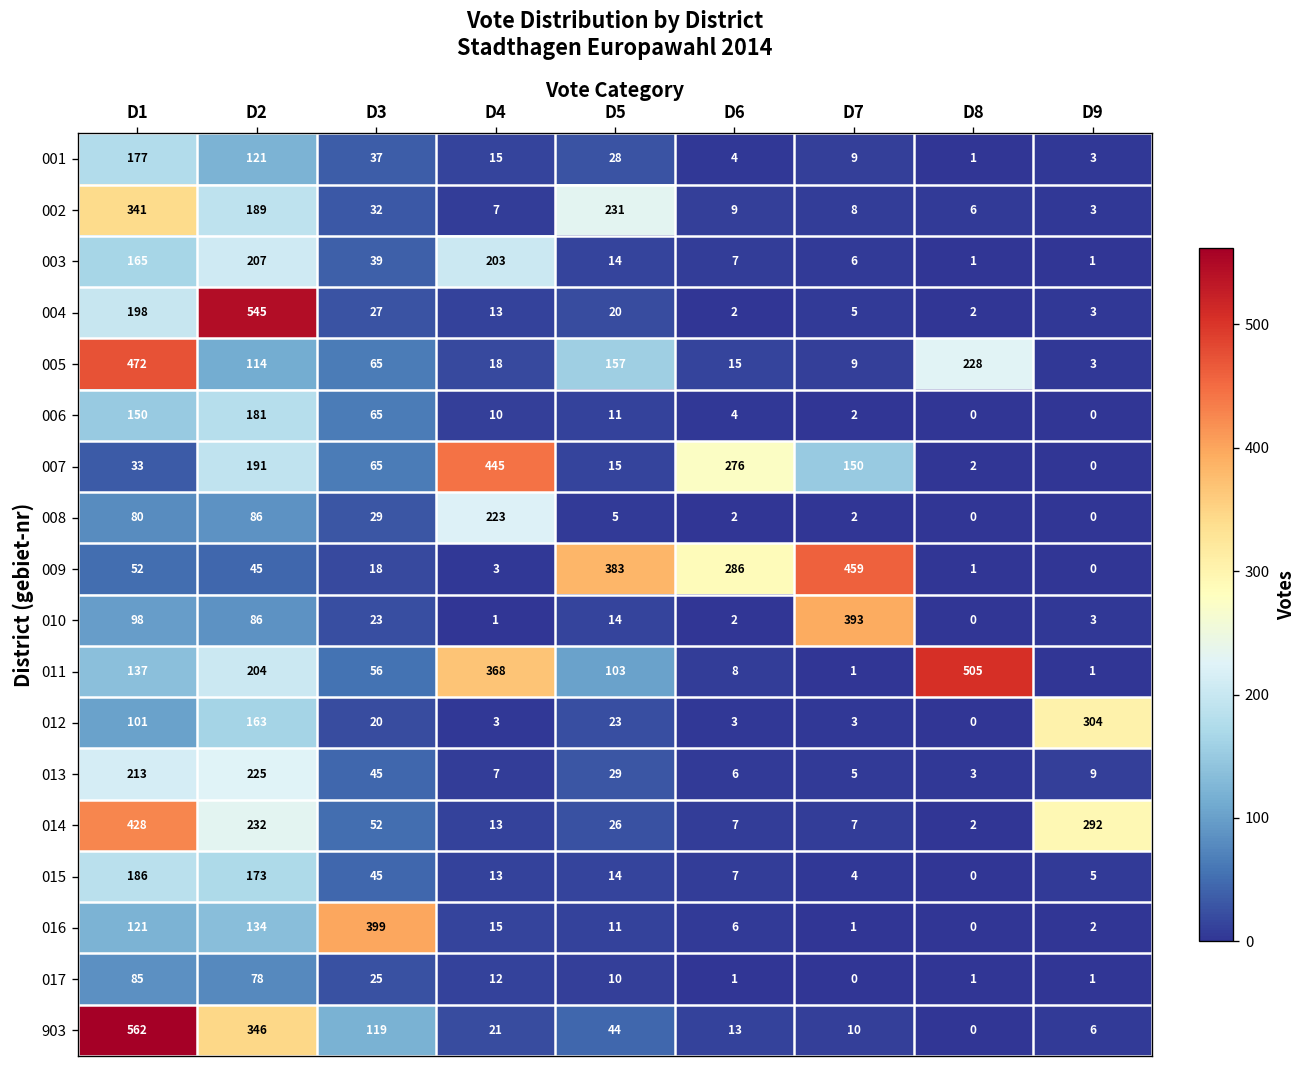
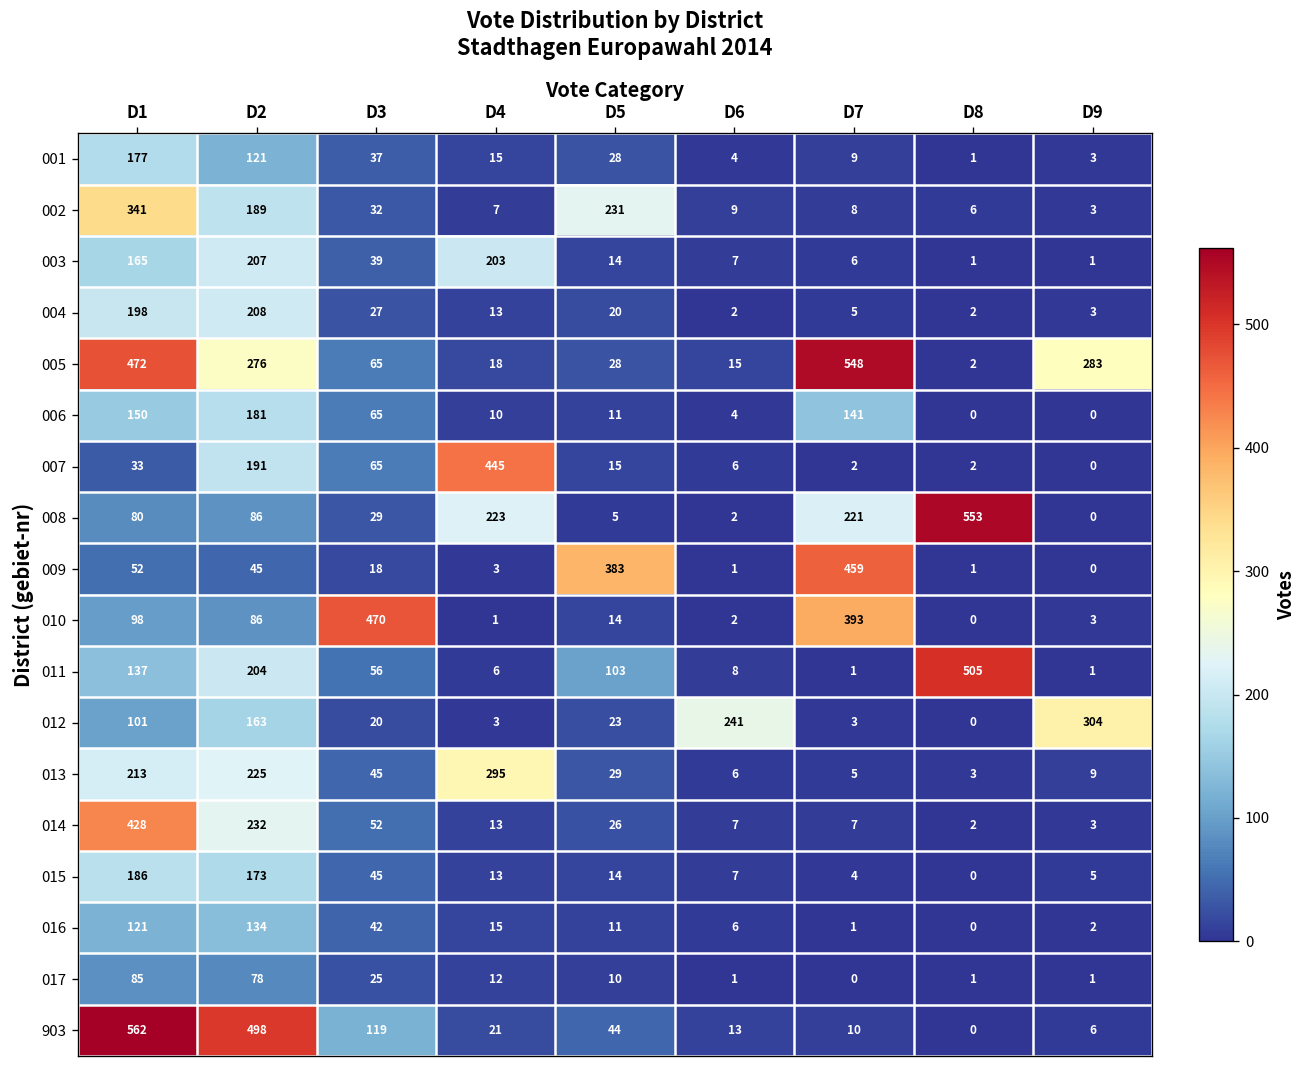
004, D2: 545 -> 208
005, D2: 114 -> 276
005, D5: 157 -> 28
005, D7: 9 -> 548
005, D8: 228 -> 2
005, D9: 3 -> 283
006, D7: 2 -> 141
007, D6: 276 -> 6
007, D7: 150 -> 2
008, D7: 2 -> 221
008, D8: 0 -> 553
009, D6: 286 -> 1
010, D3: 23 -> 470
011, D4: 368 -> 6
012, D6: 3 -> 241
013, D4: 7 -> 295
014, D9: 292 -> 3
016, D3: 399 -> 42
903, D2: 346 -> 498
